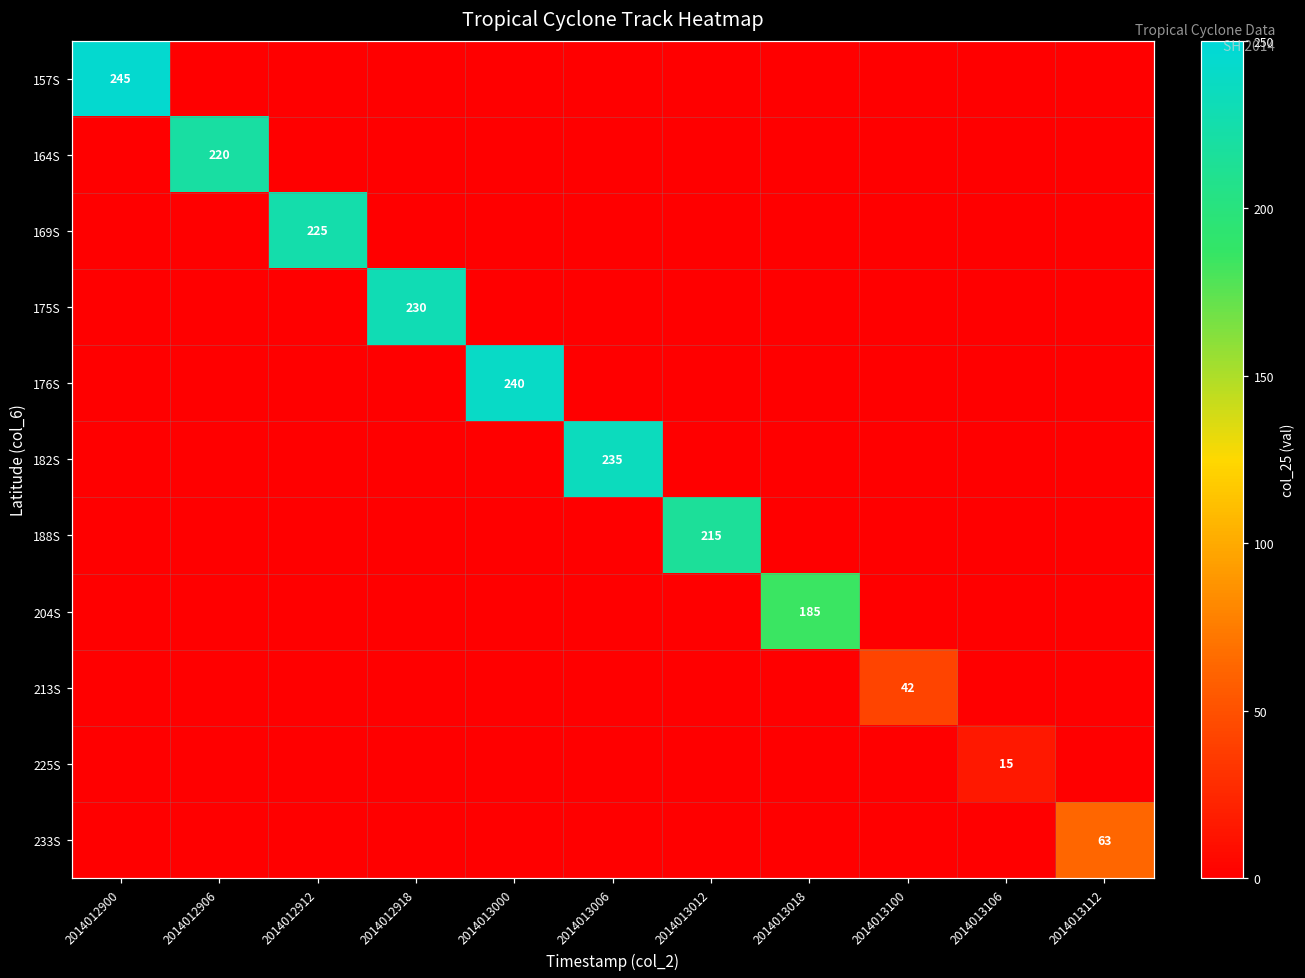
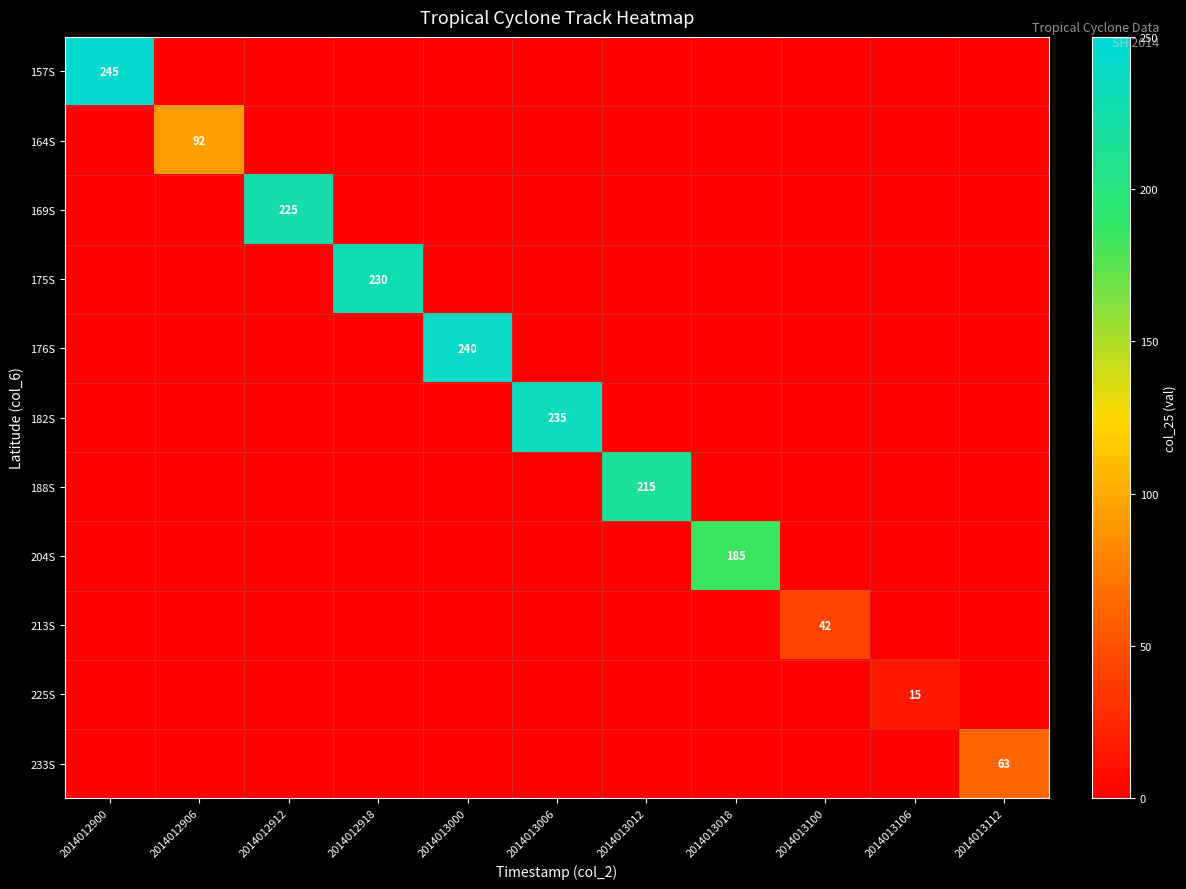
164S, 2014012906: 220 -> 92
